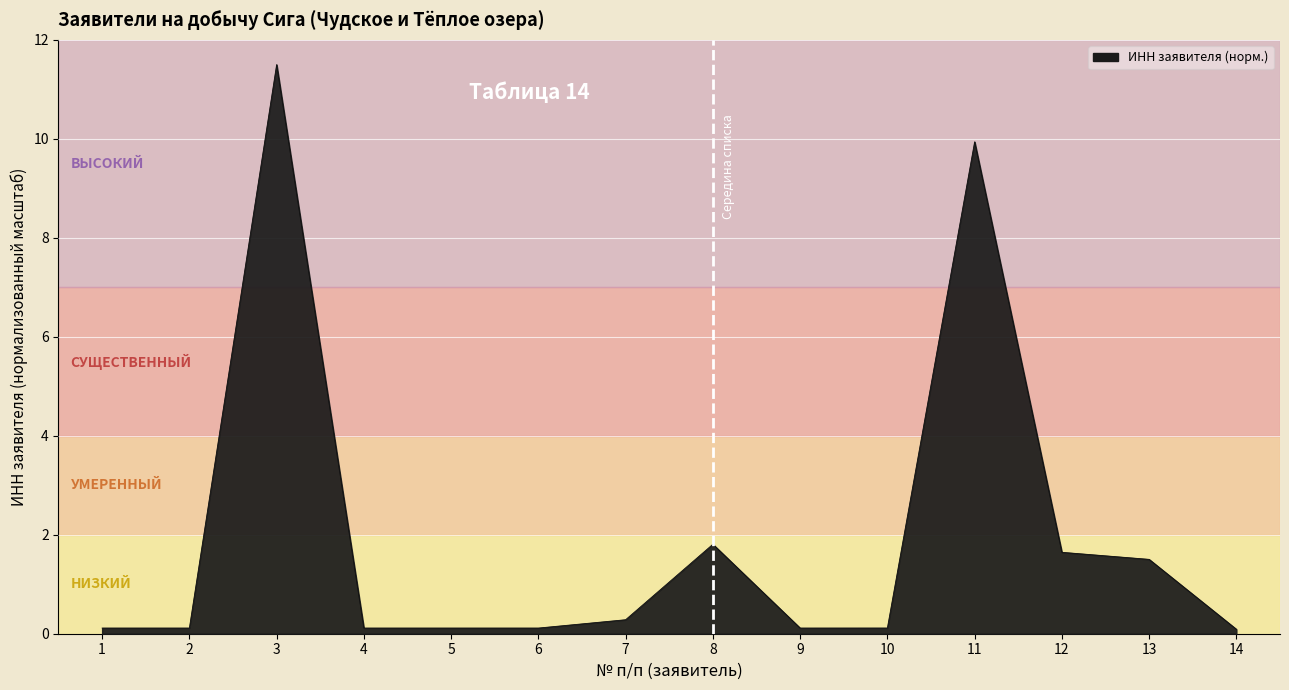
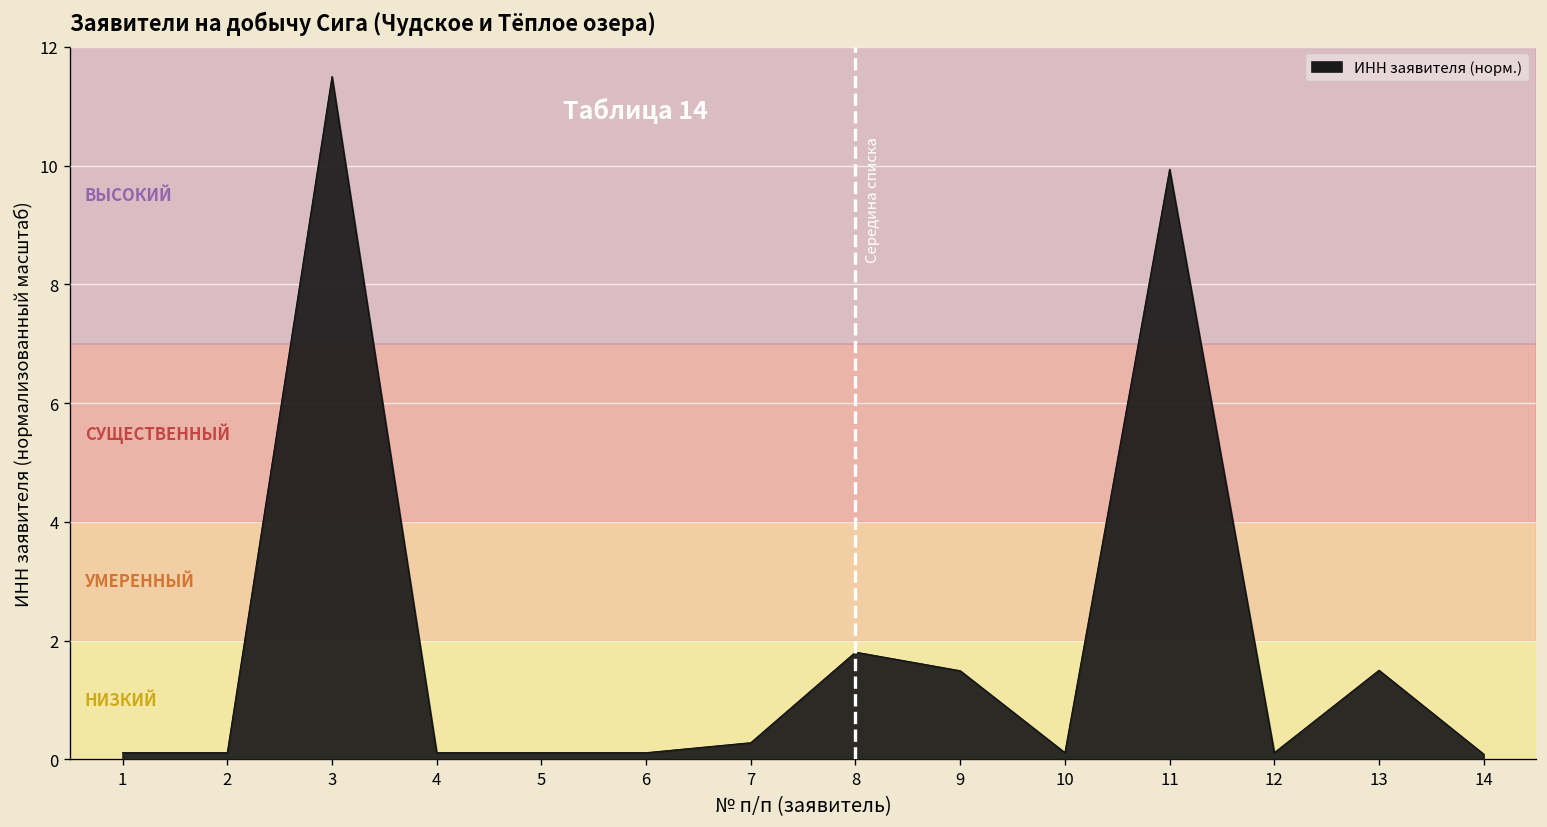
9: 0.1 -> 1.5
12: 1.6 -> 0.1
